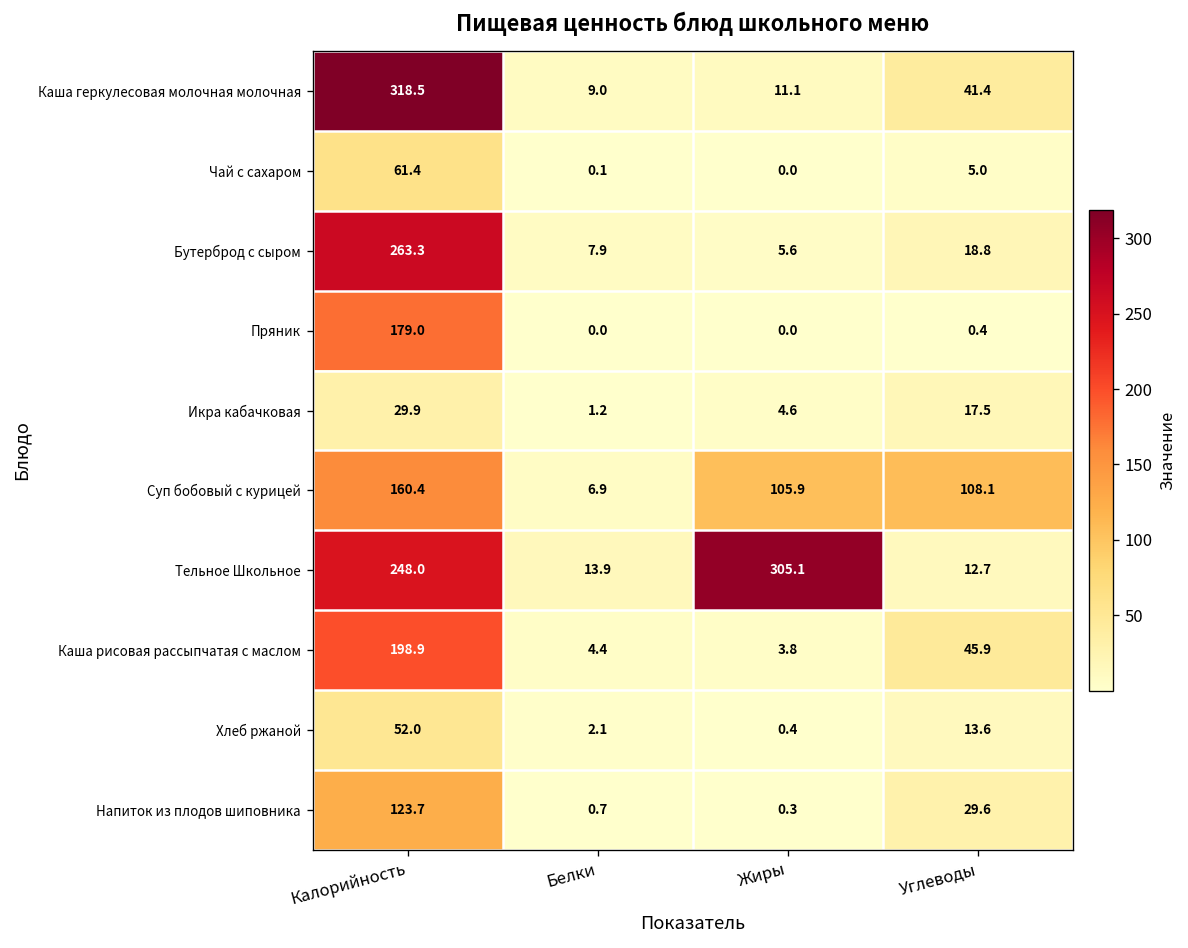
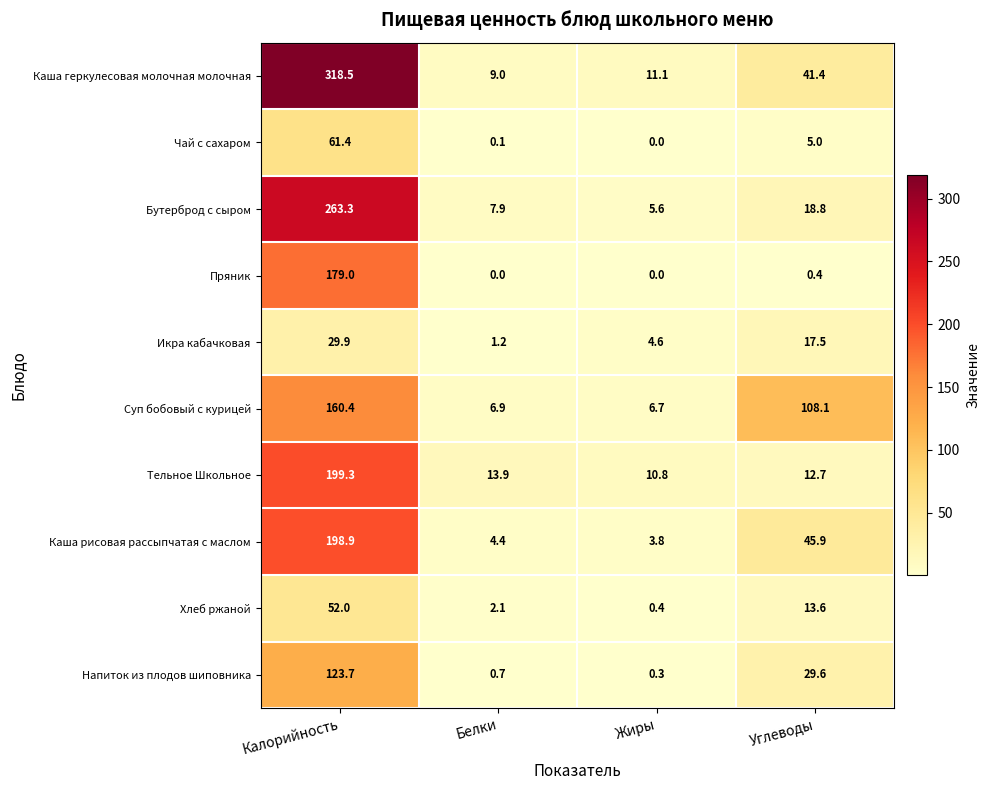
Суп бобовый с курицей, Жиры: 105.9 -> 6.7
Тельное Школьное, Калорийность: 248.0 -> 199.3
Тельное Школьное, Жиры: 305.1 -> 10.8
